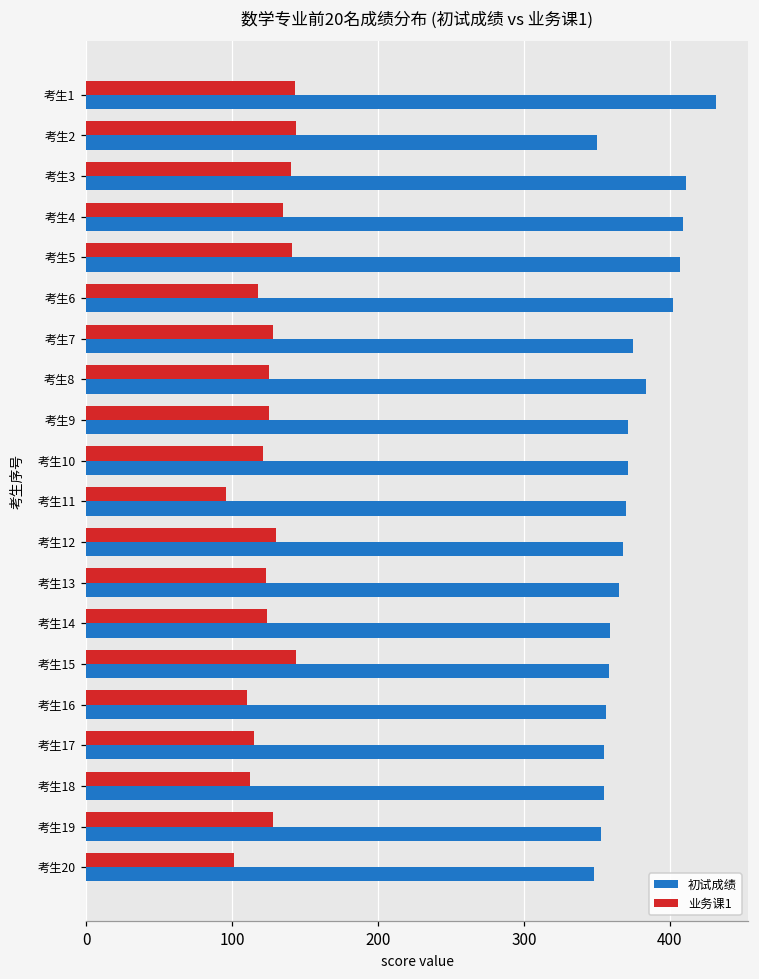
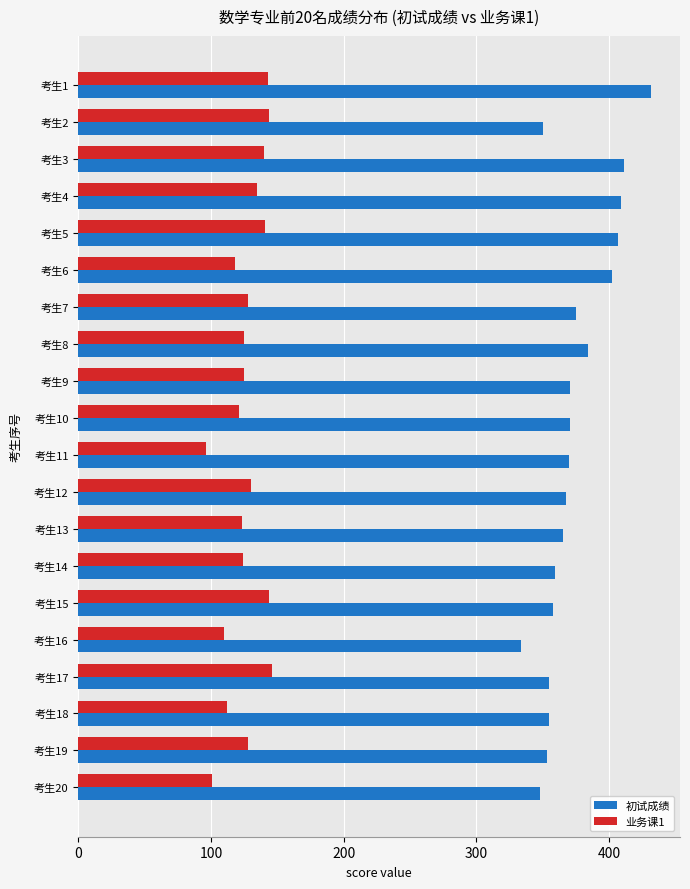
初试成绩, 考生16: 356 -> 334
业务课1, 考生17: 115 -> 146
